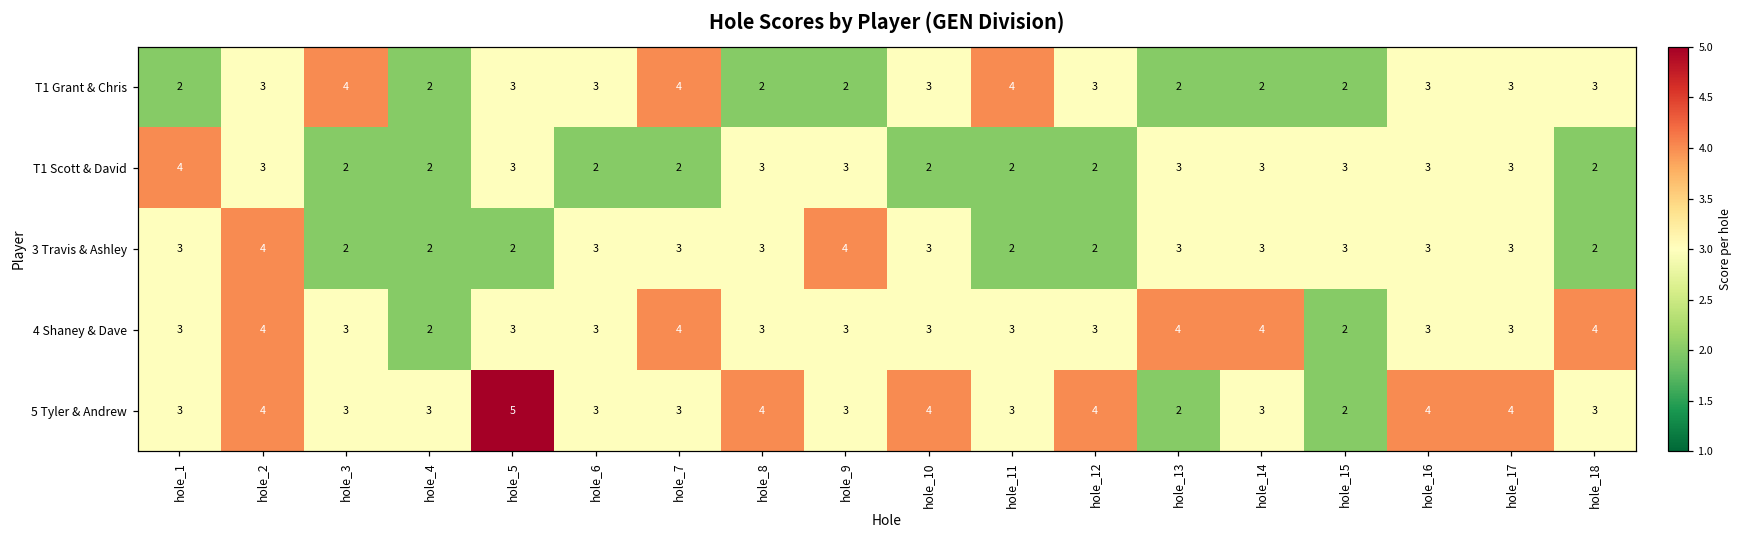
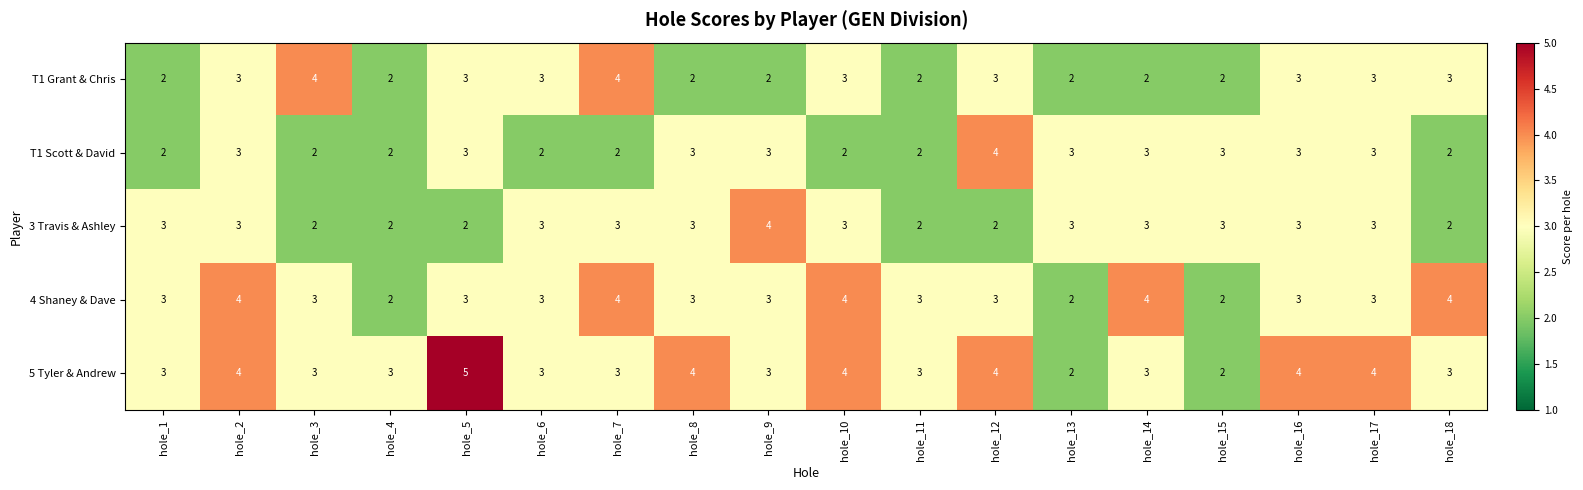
T1 Grant & Chris, hole_11: 4 -> 2
T1 Scott & David, hole_1: 4 -> 2
T1 Scott & David, hole_12: 2 -> 4
3 Travis & Ashley, hole_2: 4 -> 3
4 Shaney & Dave, hole_10: 3 -> 4
4 Shaney & Dave, hole_13: 4 -> 2
